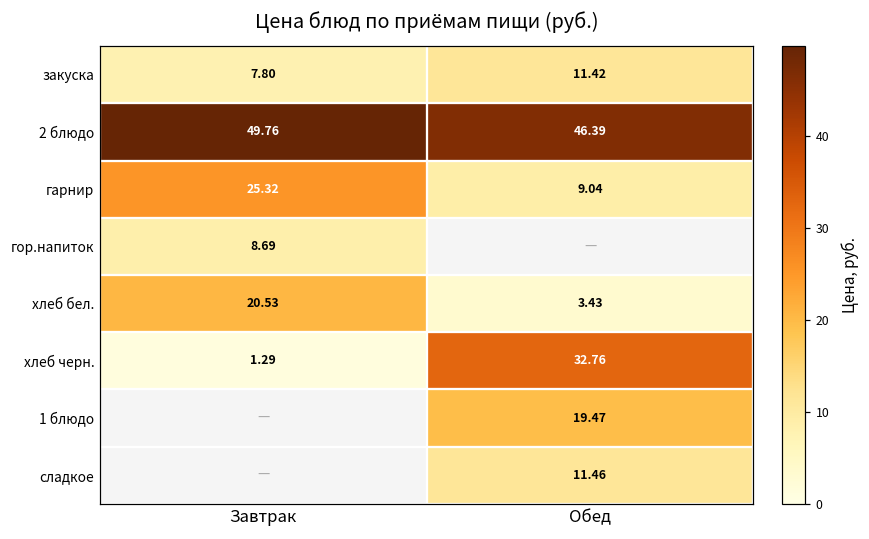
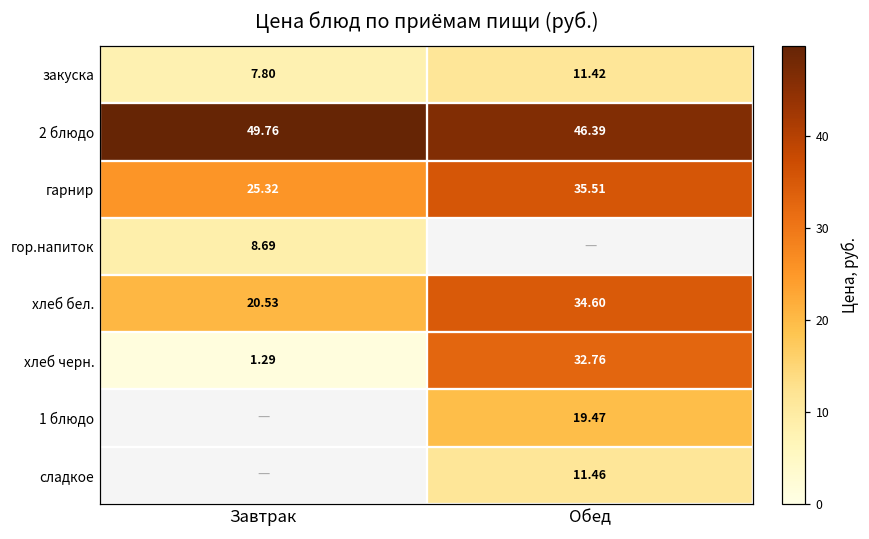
гарнир, Обед: 9.04 -> 35.51
хлеб бел., Обед: 3.43 -> 34.60
